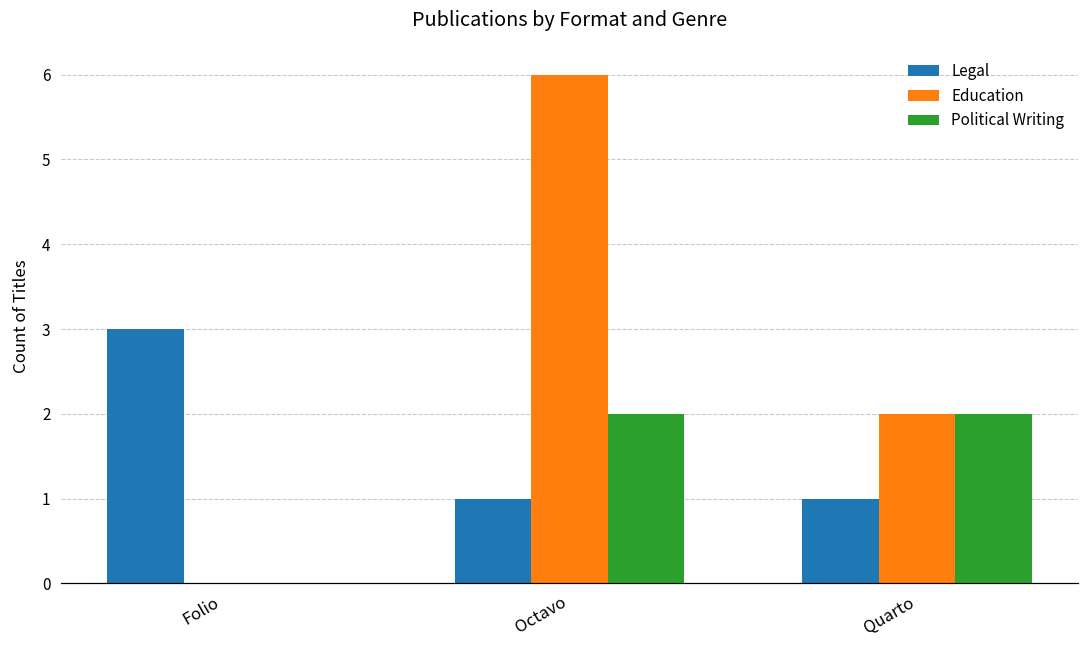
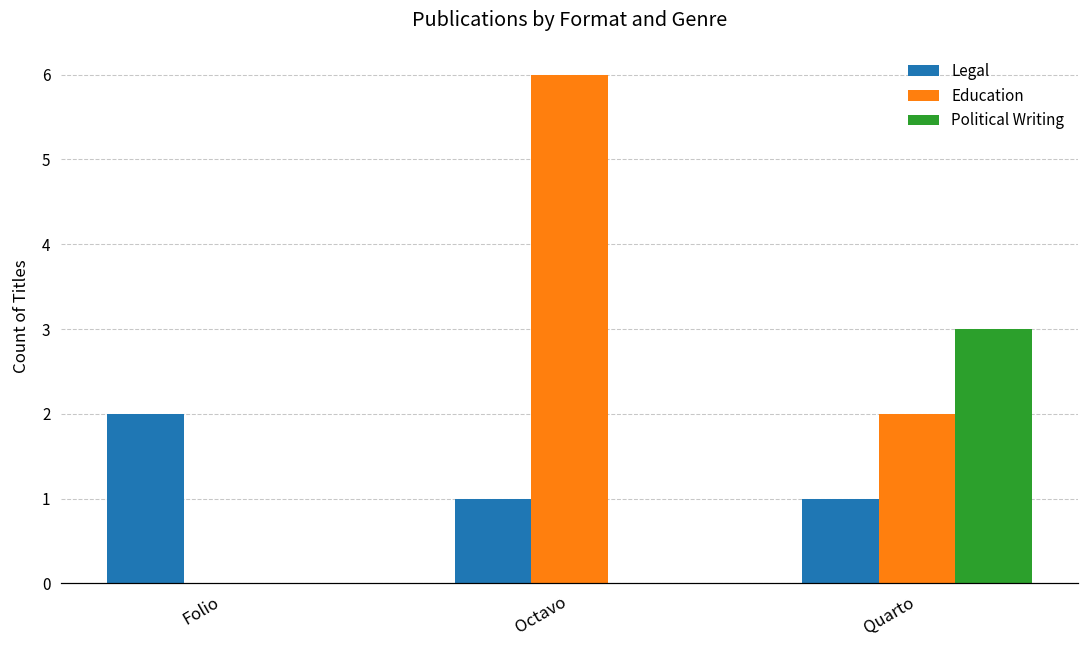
Legal, Folio: 3 -> 2
Political Writing, Octavo: 2 -> 0
Political Writing, Quarto: 2 -> 3
